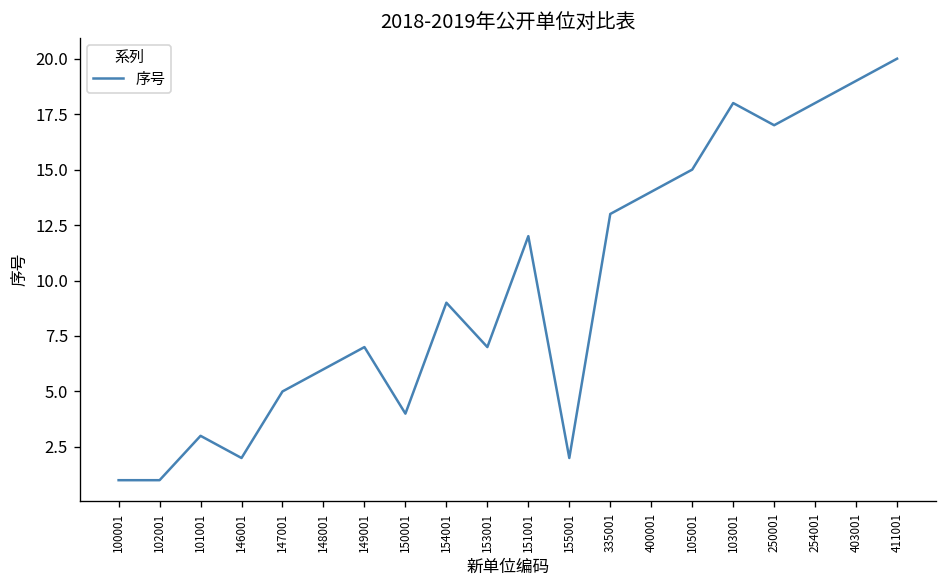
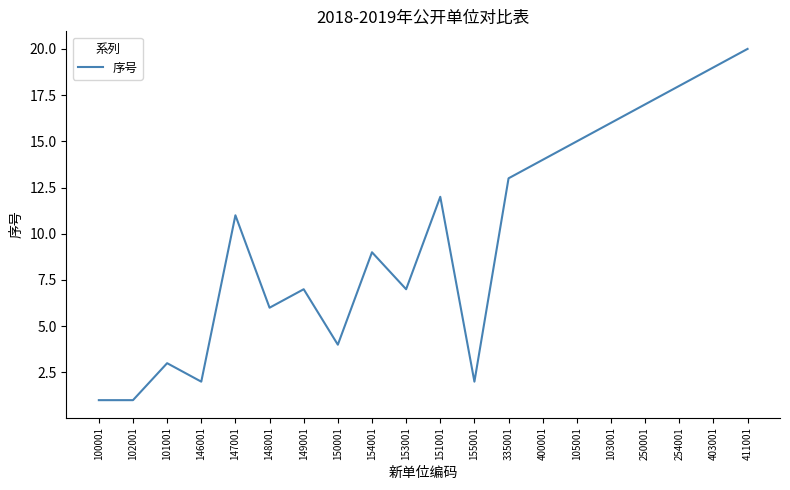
147001: 5 -> 11
103001: 18 -> 16
